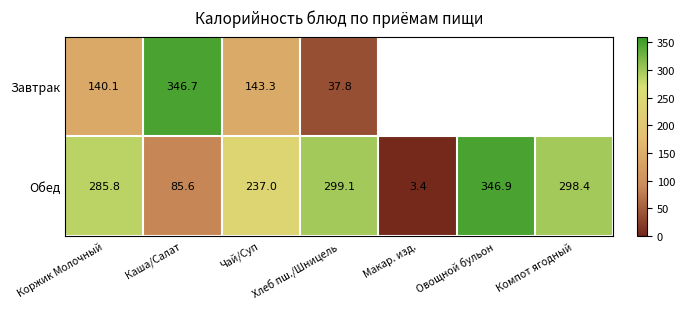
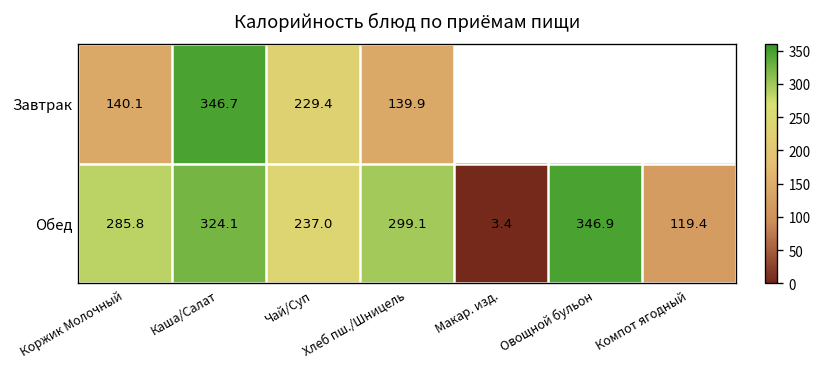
Завтрак, Чай/Суп: 143.3 -> 229.4
Завтрак, Хлеб пш./Шницель: 37.8 -> 139.9
Обед, Каша/Салат: 85.6 -> 324.1
Обед, Компот ягодный: 298.4 -> 119.4
